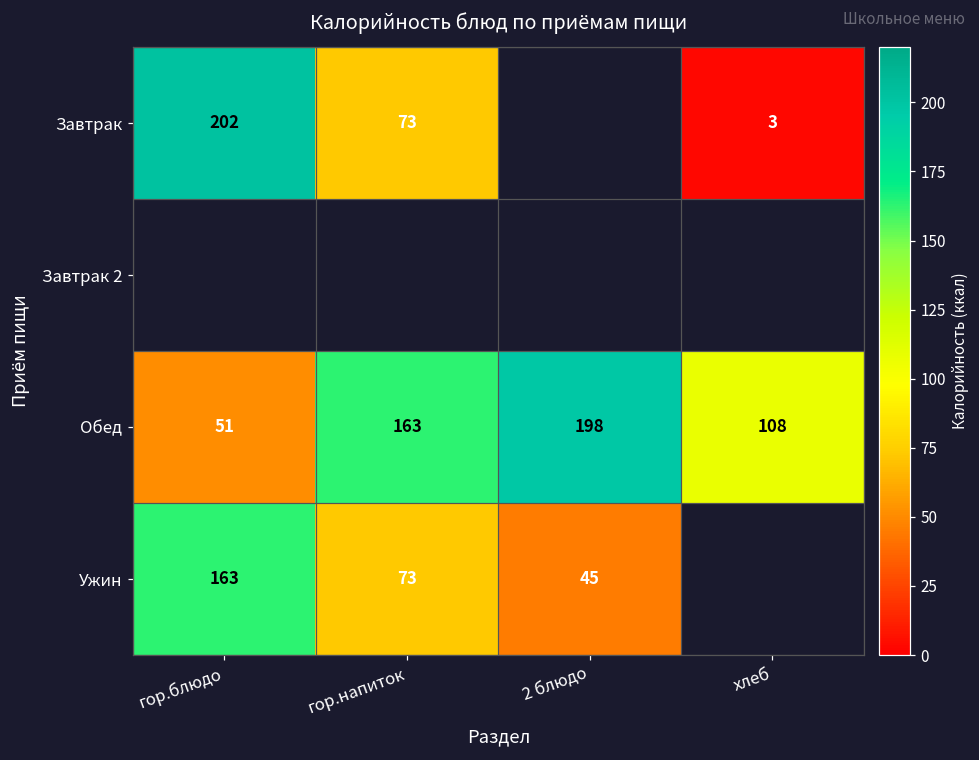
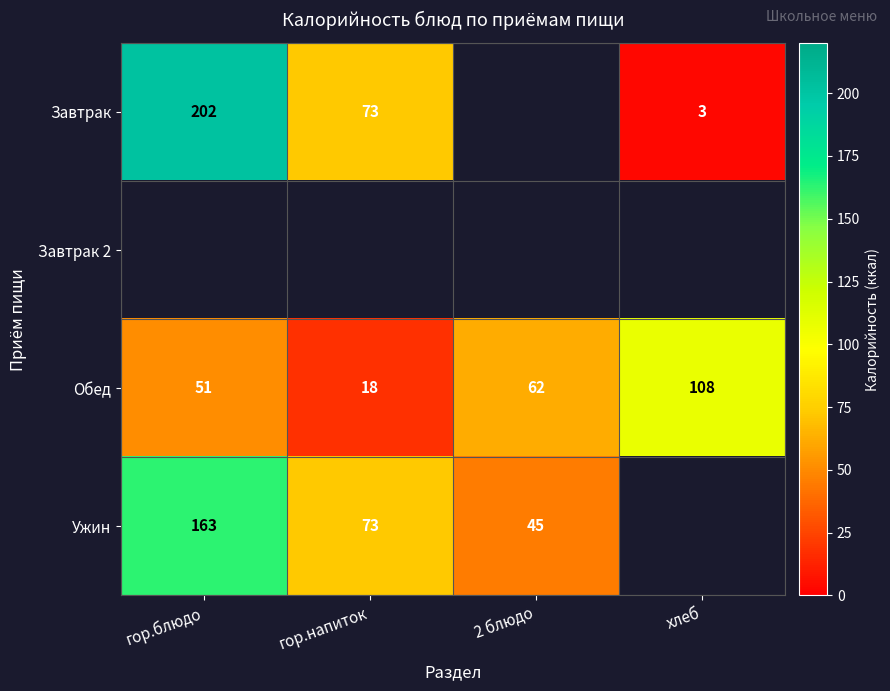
Обед, гор.напиток: 163 -> 18
Обед, 2 блюдо: 198 -> 62
